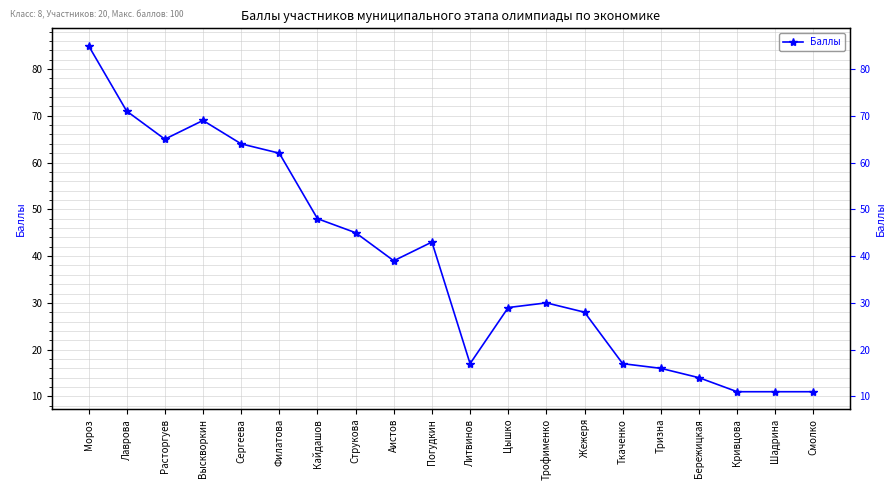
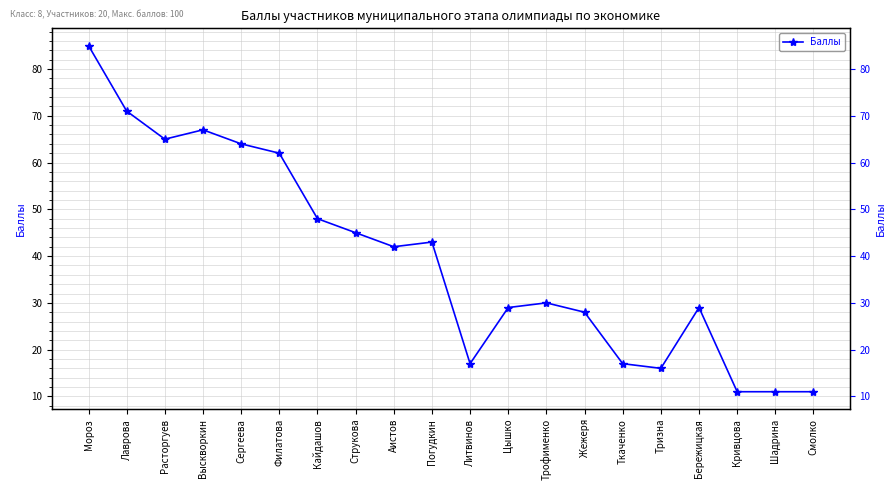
Выскворкин: 69 -> 67
Аистов: 39 -> 42
Бережицкая: 14 -> 29
